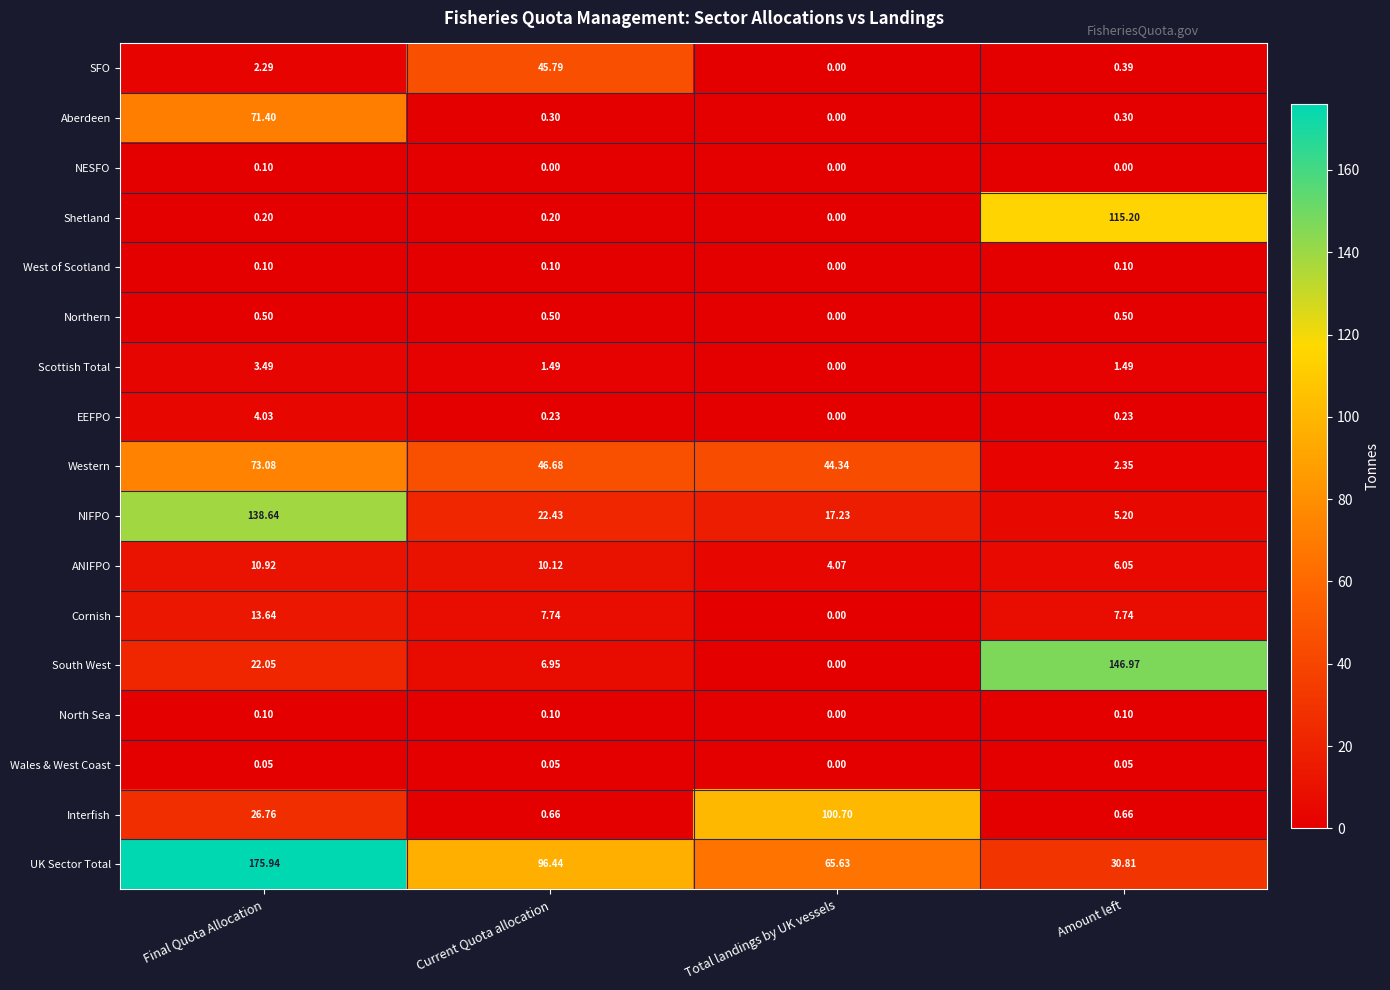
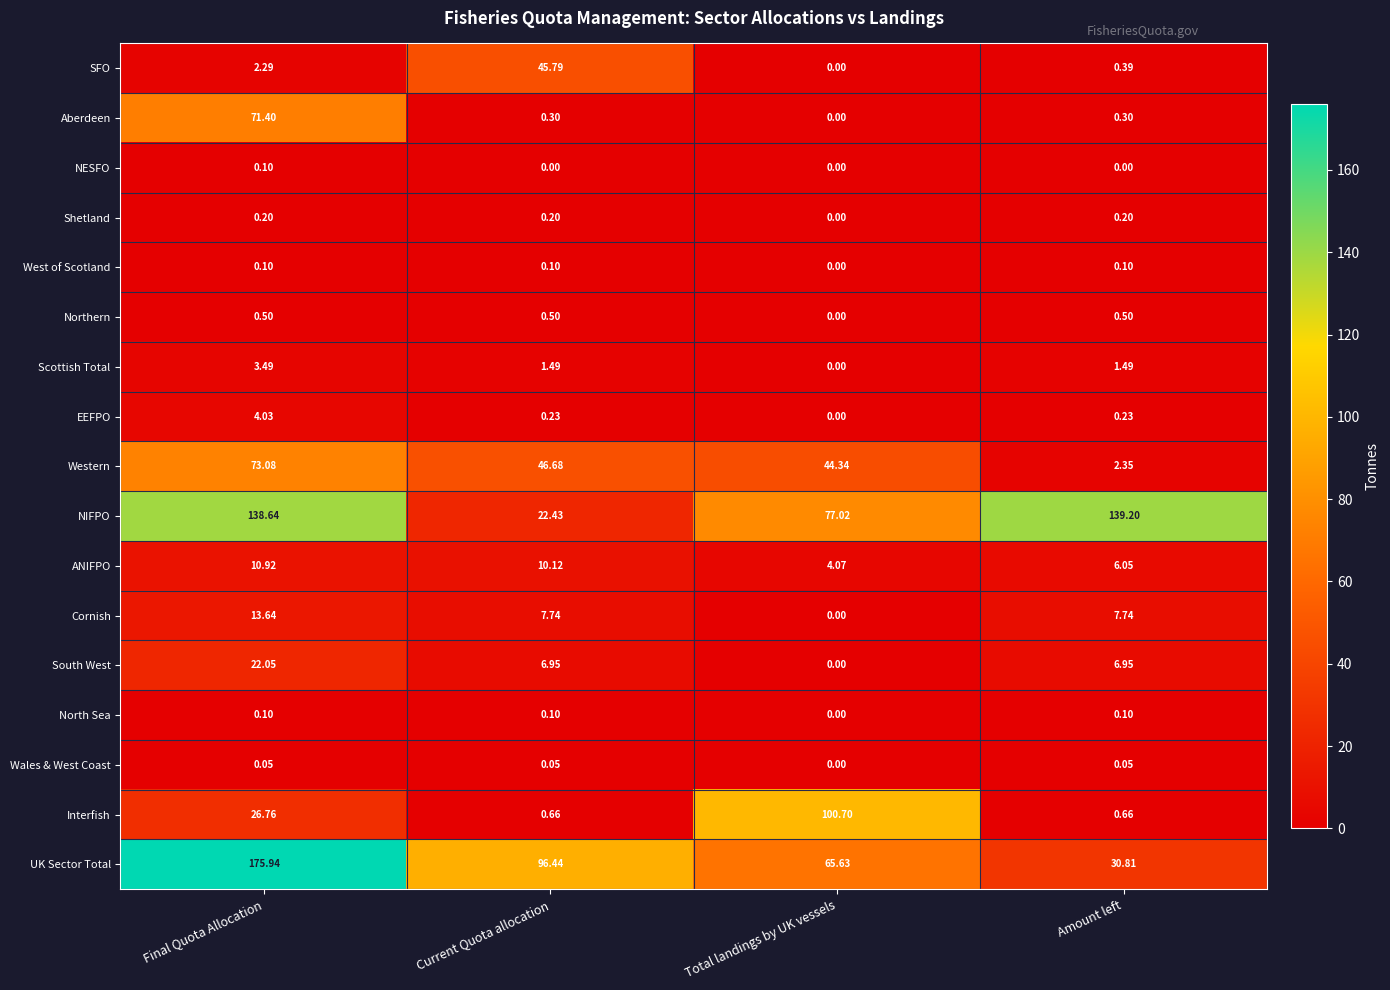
Shetland, Amount left: 115.20 -> 0.20
NIFPO, Total landings by UK vessels: 17.23 -> 77.02
NIFPO, Amount left: 5.20 -> 139.20
South West, Amount left: 146.97 -> 6.95
